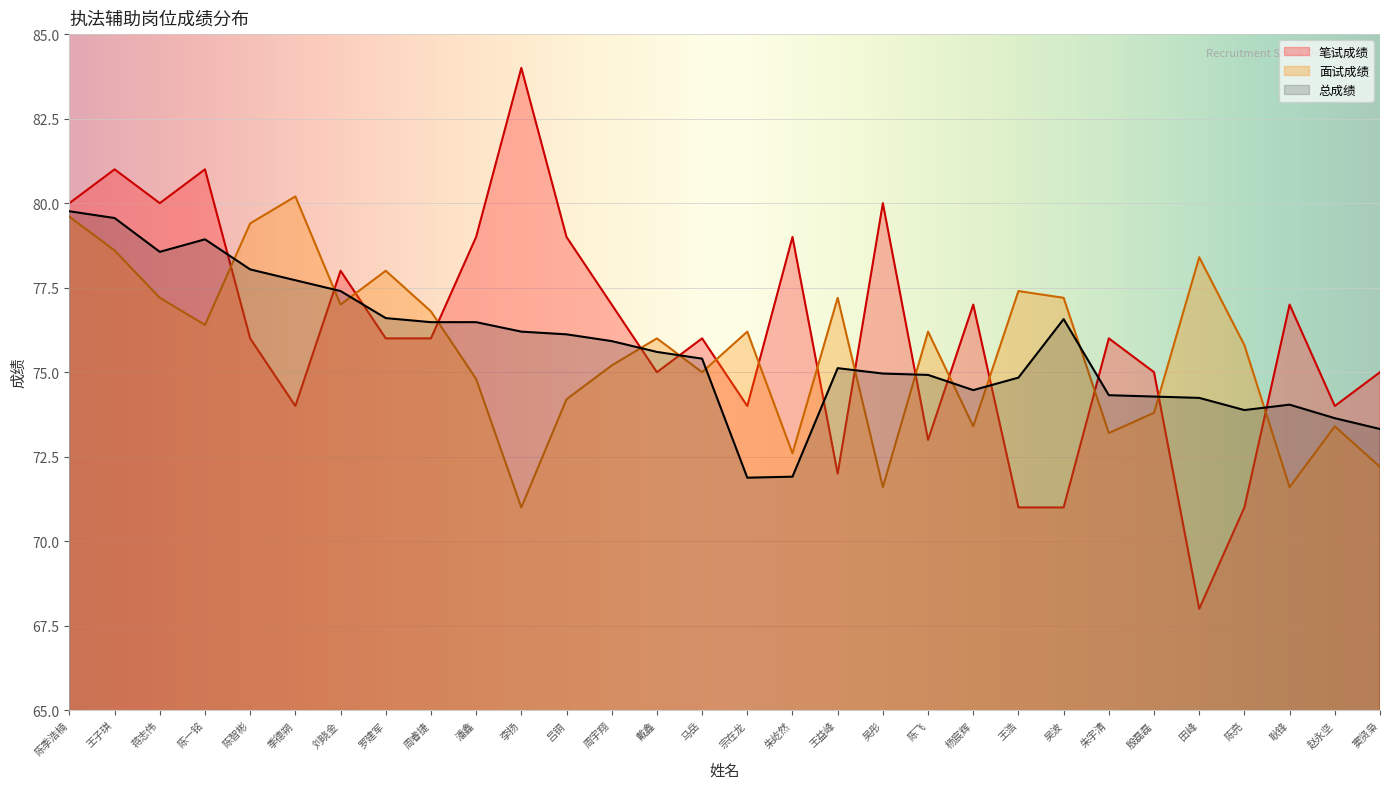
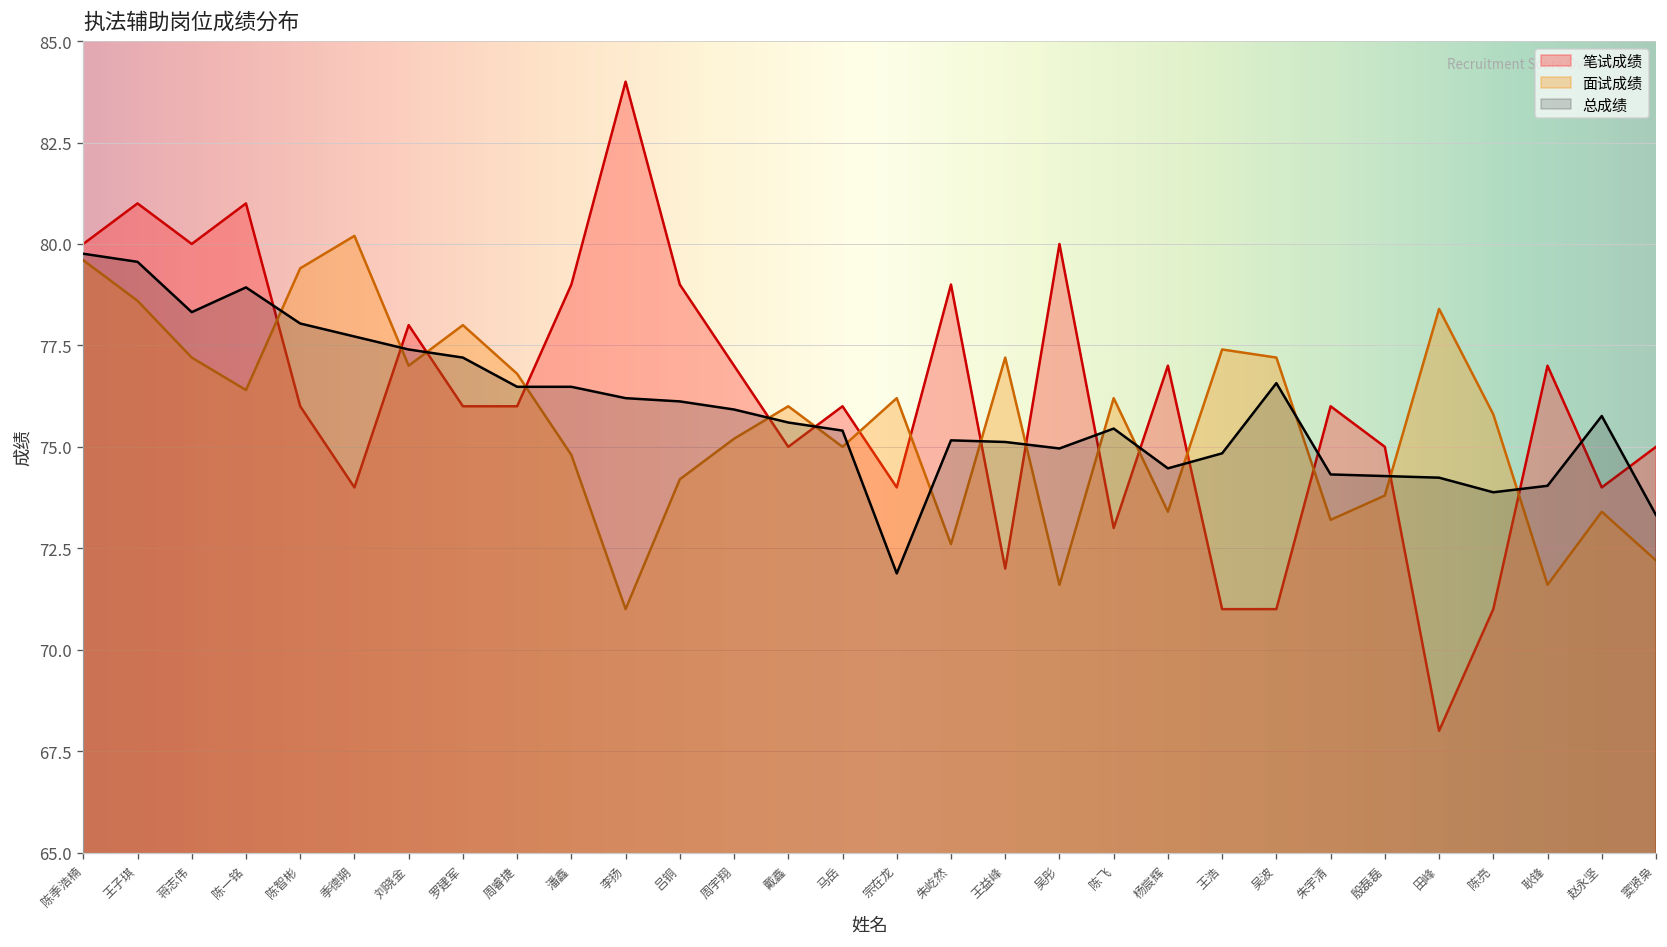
总成绩, 蒋志伟: 78.6 -> 78.3
总成绩, 罗建军: 76.6 -> 77.2
总成绩, 朱屹然: 71.9 -> 75.2
总成绩, 陈飞: 74.9 -> 75.5
总成绩, 赵永坚: 73.6 -> 75.8
